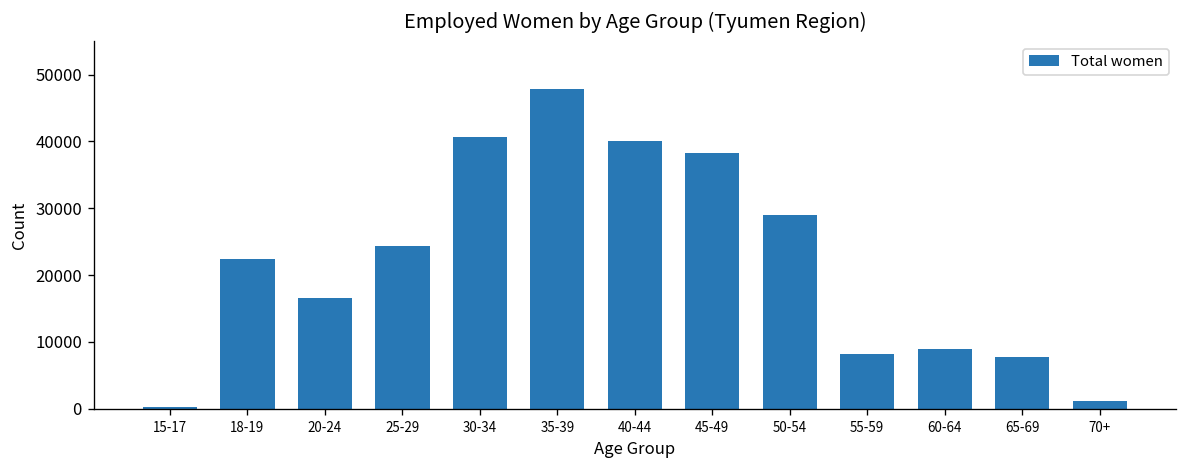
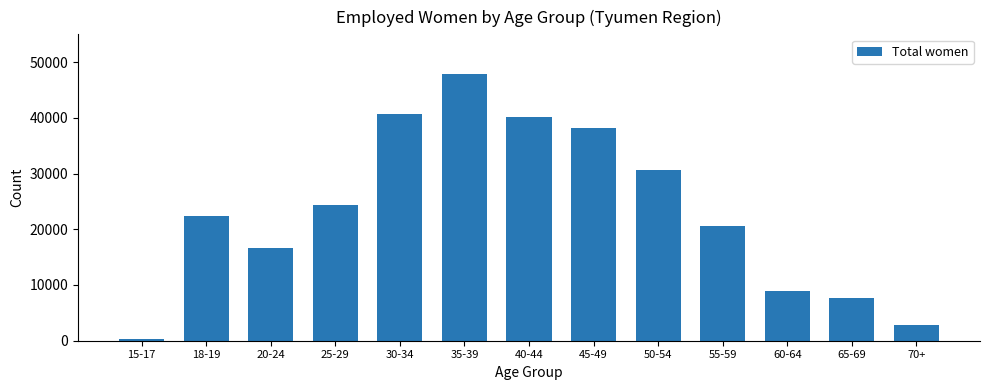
50-54: 29000 -> 31000
55-59: 8000 -> 21000
70+: 1000 -> 3000
